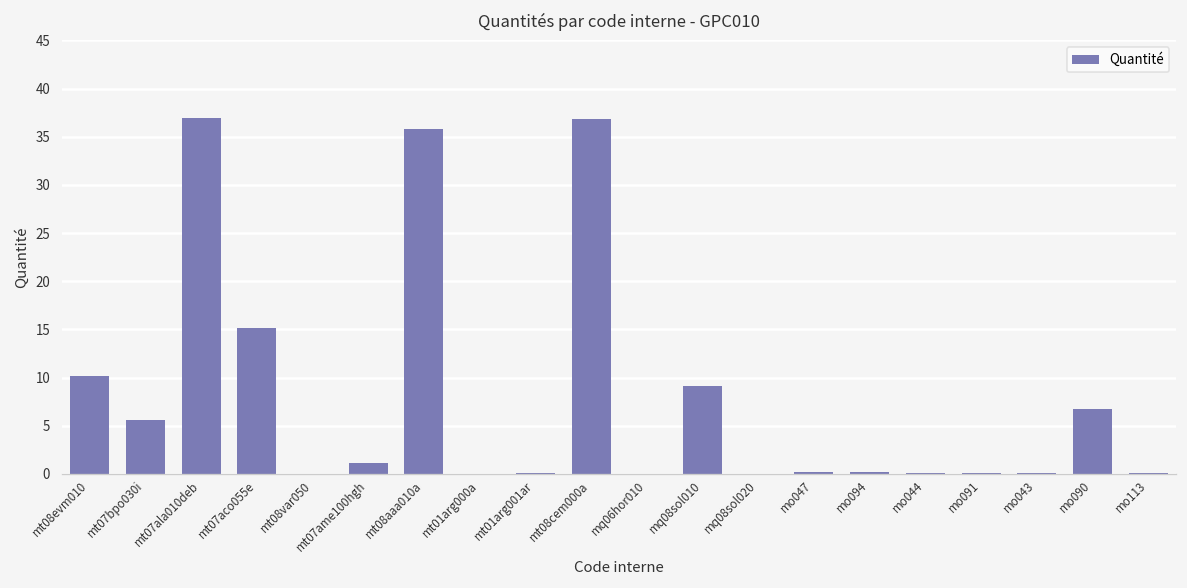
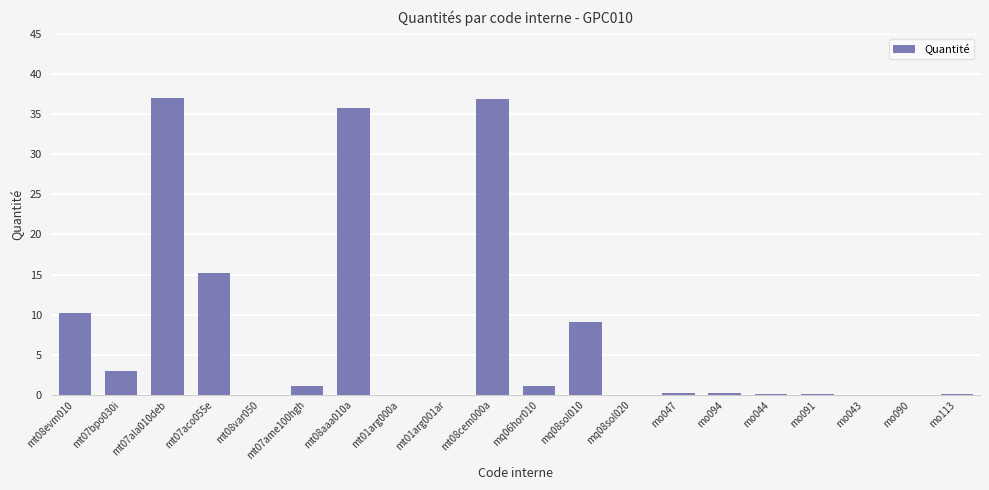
mt07bpo030i: 6 -> 3
mq06hor010: 0 -> 1
mo090: 7 -> 0
